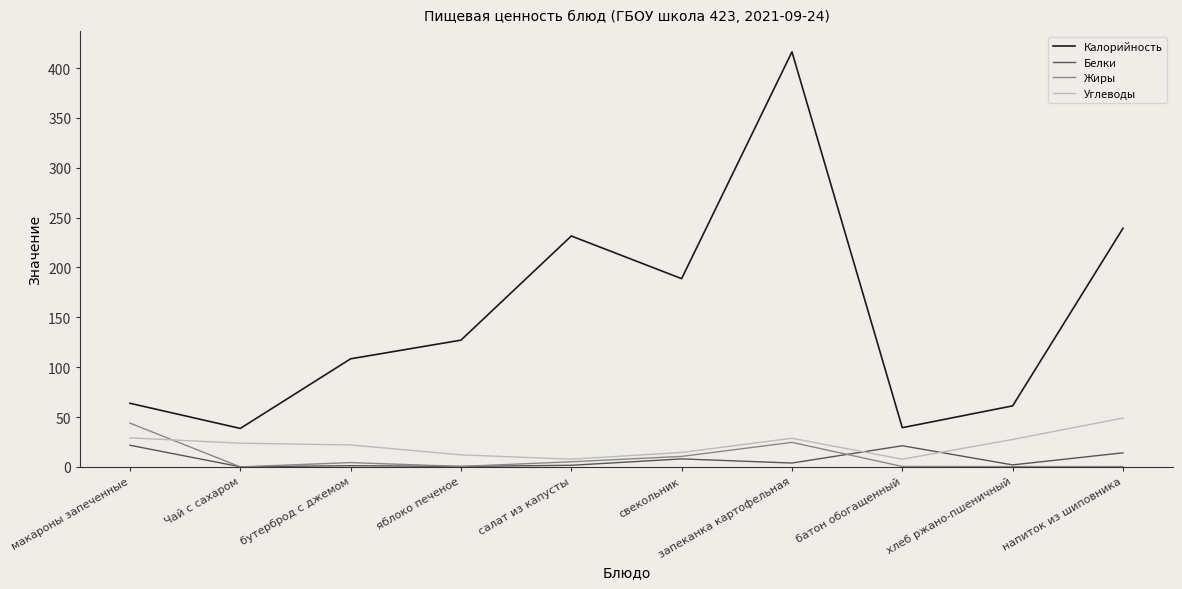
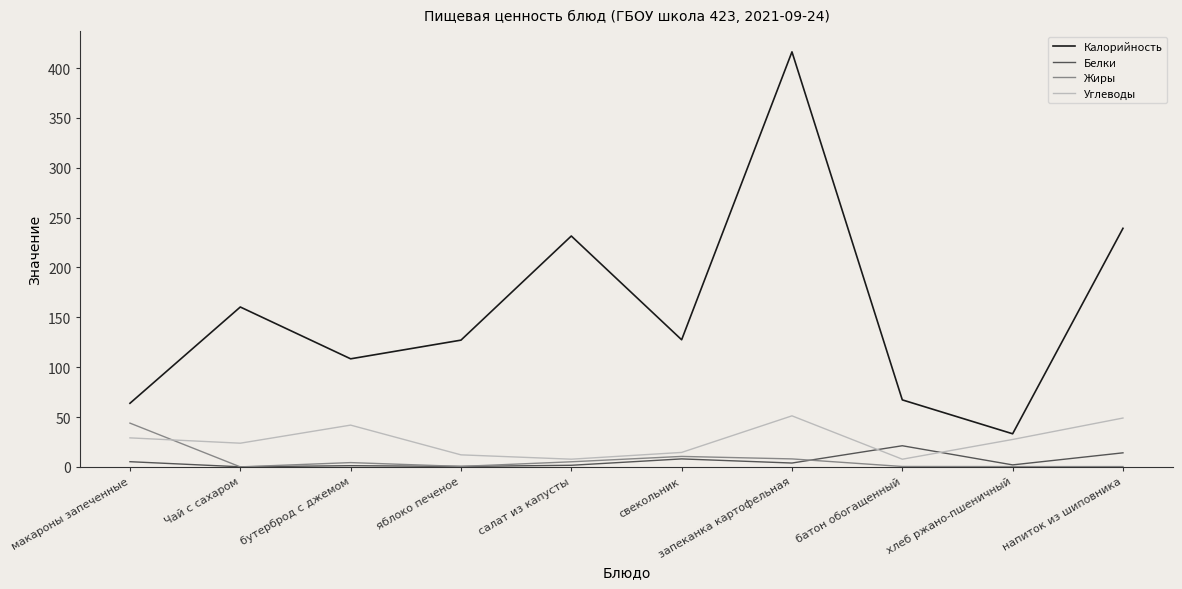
Белки, макароны запеченные: 20 -> 10
Калорийность, Чай с сахаром: 40 -> 160
Углеводы, бутерброд с джемом: 20 -> 40
Калорийность, свекольник: 190 -> 130
Жиры, запеканка картофельная: 20 -> 10
Углеводы, запеканка картофельная: 30 -> 50
Калорийность, батон обогащенный: 40 -> 70
Калорийность, хлеб ржано-пшеничный: 60 -> 30
